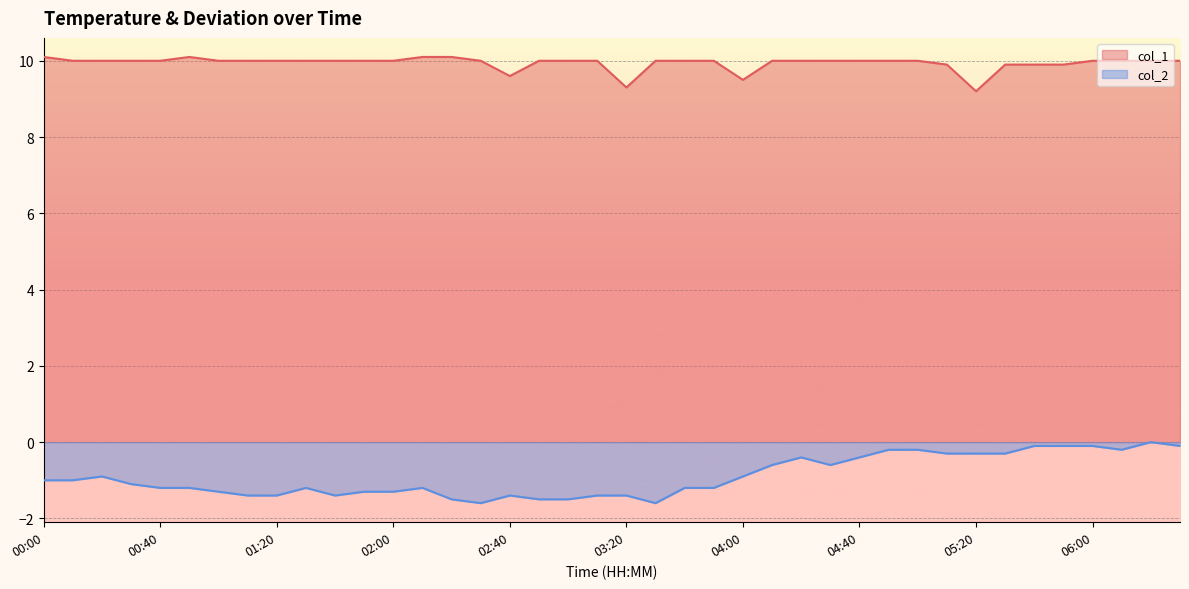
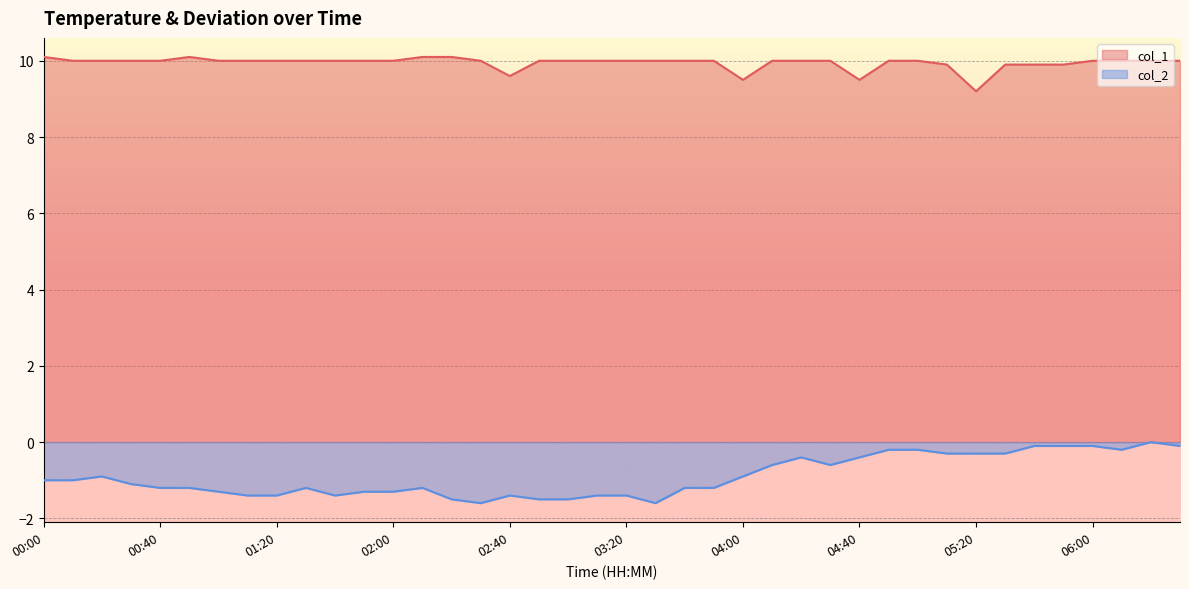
col_1, 03:20: 9.3 -> 10.0
col_1, 04:40: 10.0 -> 9.5
